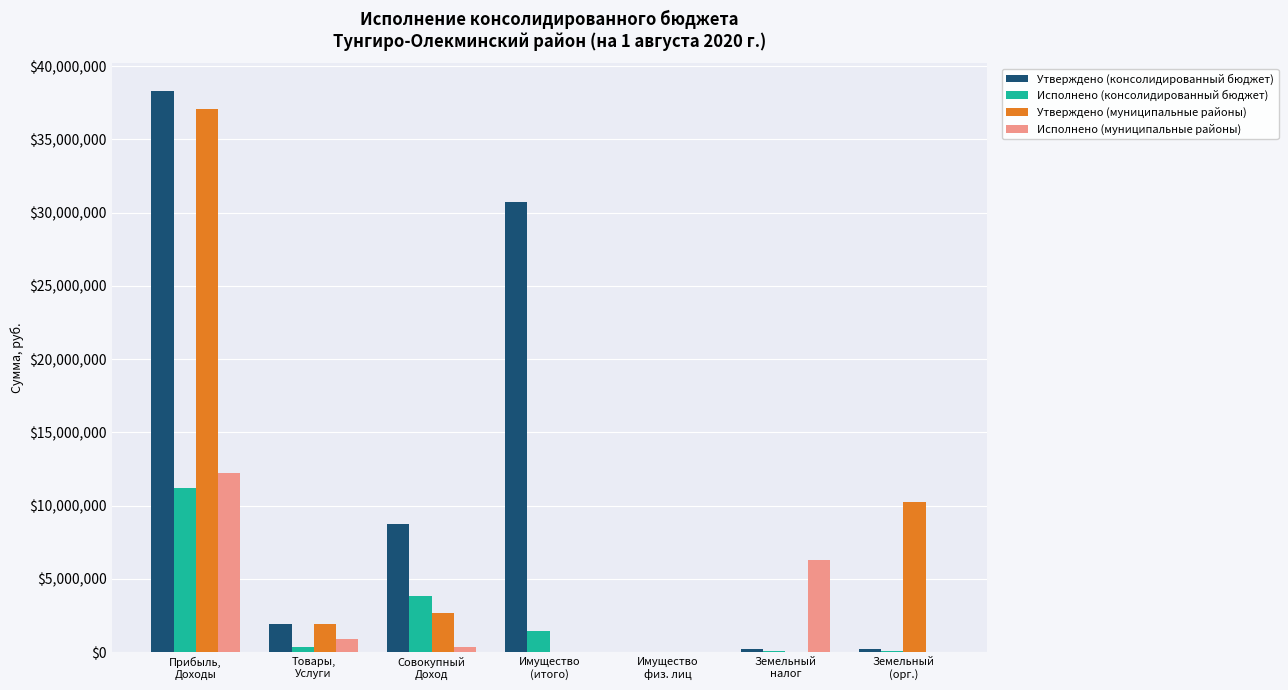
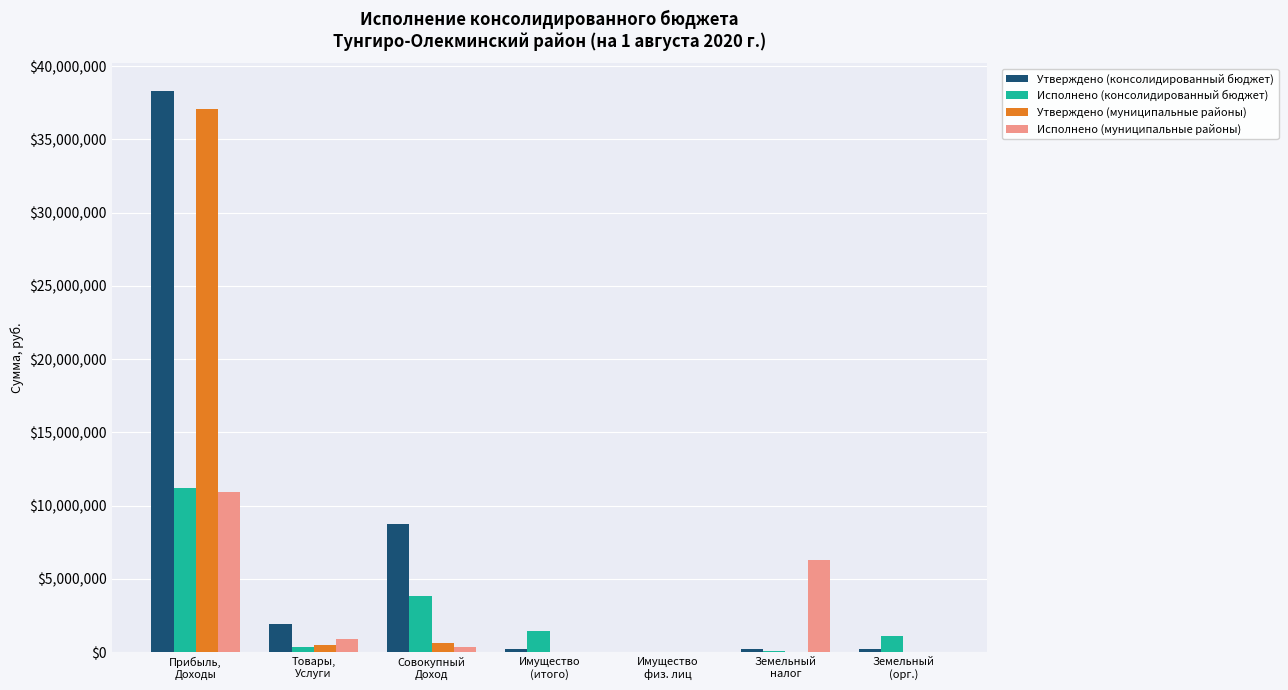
Исполнено (муниципальные районы), Прибыль, Доходы: $12,300,000 -> $10,900,000
Утверждено (муниципальные районы), Товары, Услуги: $1,900,000 -> $500,000
Утверждено (муниципальные районы), Совокупный Доход: $2,700,000 -> $600,000
Утверждено (консолидированный бюджет), Имущество (итого): $30,700,000 -> $200,000
Исполнено (консолидированный бюджет), Земельный (орг.): $100,000 -> $1,100,000
Утверждено (муниципальные районы), Земельный (орг.): $10,200,000 -> $0
